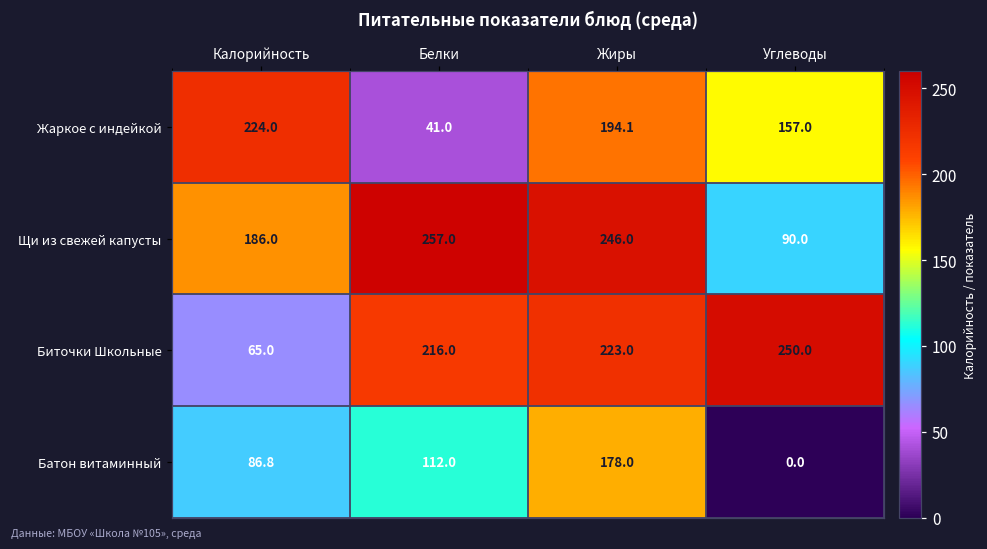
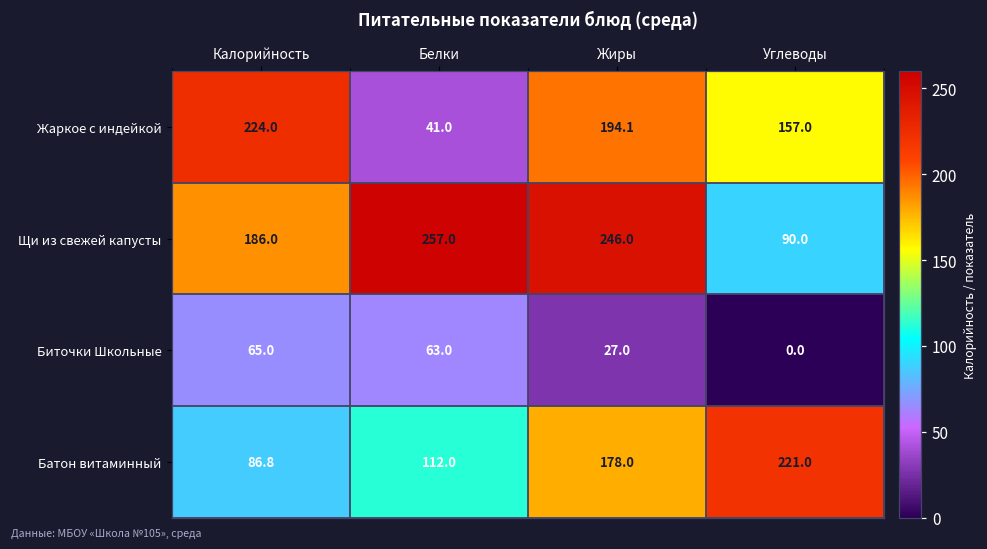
Биточки Школьные, Белки: 216.0 -> 63.0
Биточки Школьные, Жиры: 223.0 -> 27.0
Биточки Школьные, Углеводы: 250.0 -> 0.0
Батон витаминный, Углеводы: 0.0 -> 221.0
